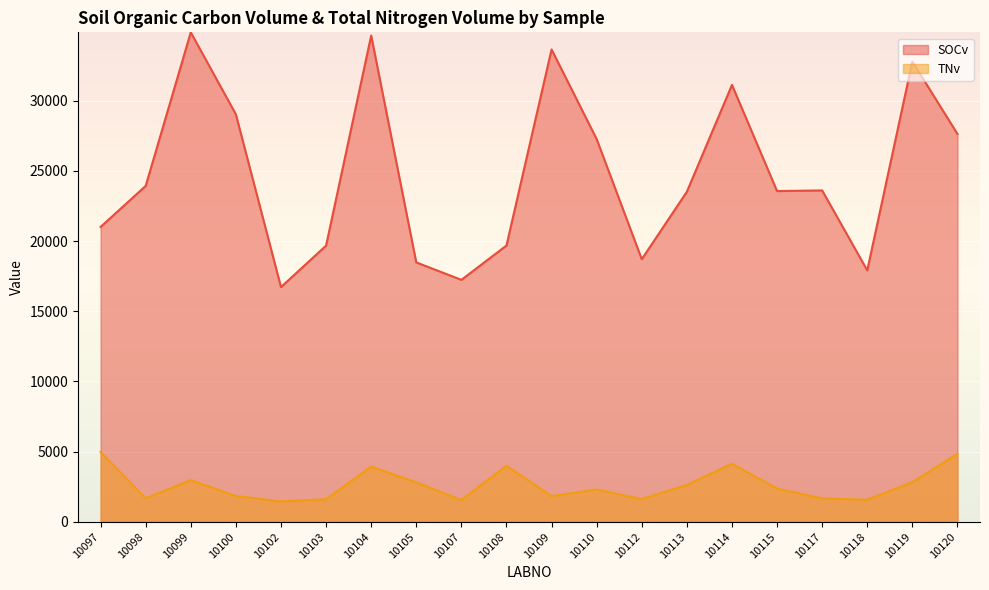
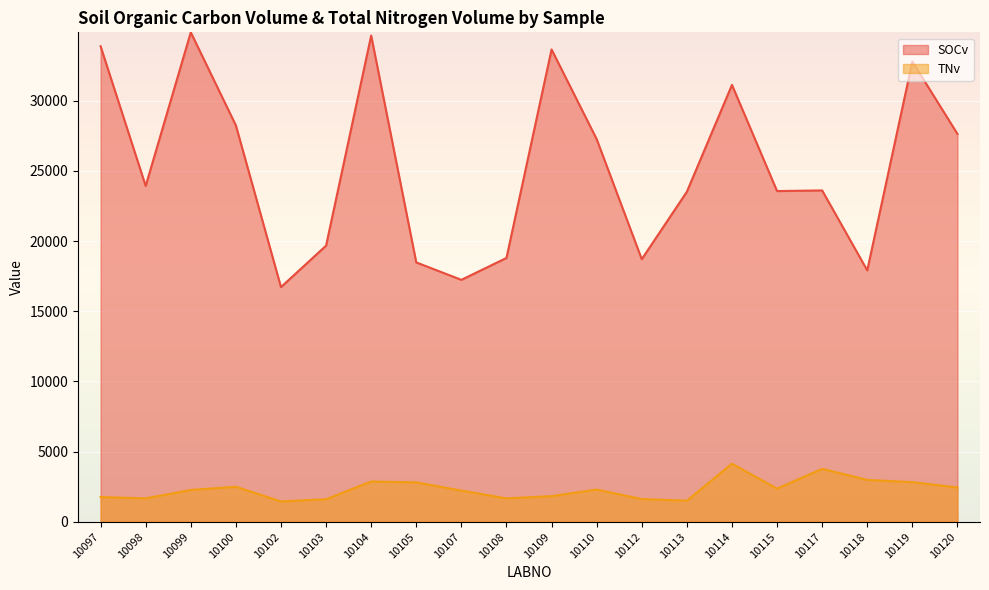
SOCv, 10097: 21000 -> 33900
TNv, 10097: 5000 -> 1800
TNv, 10099: 3000 -> 2300
SOCv, 10100: 29000 -> 28200
TNv, 10100: 1800 -> 2500
TNv, 10104: 3900 -> 2900
TNv, 10107: 1600 -> 2200
SOCv, 10108: 19700 -> 18800
TNv, 10108: 4000 -> 1700
TNv, 10113: 2600 -> 1500
TNv, 10117: 1700 -> 3800
TNv, 10118: 1600 -> 3000
TNv, 10120: 4800 -> 2400
